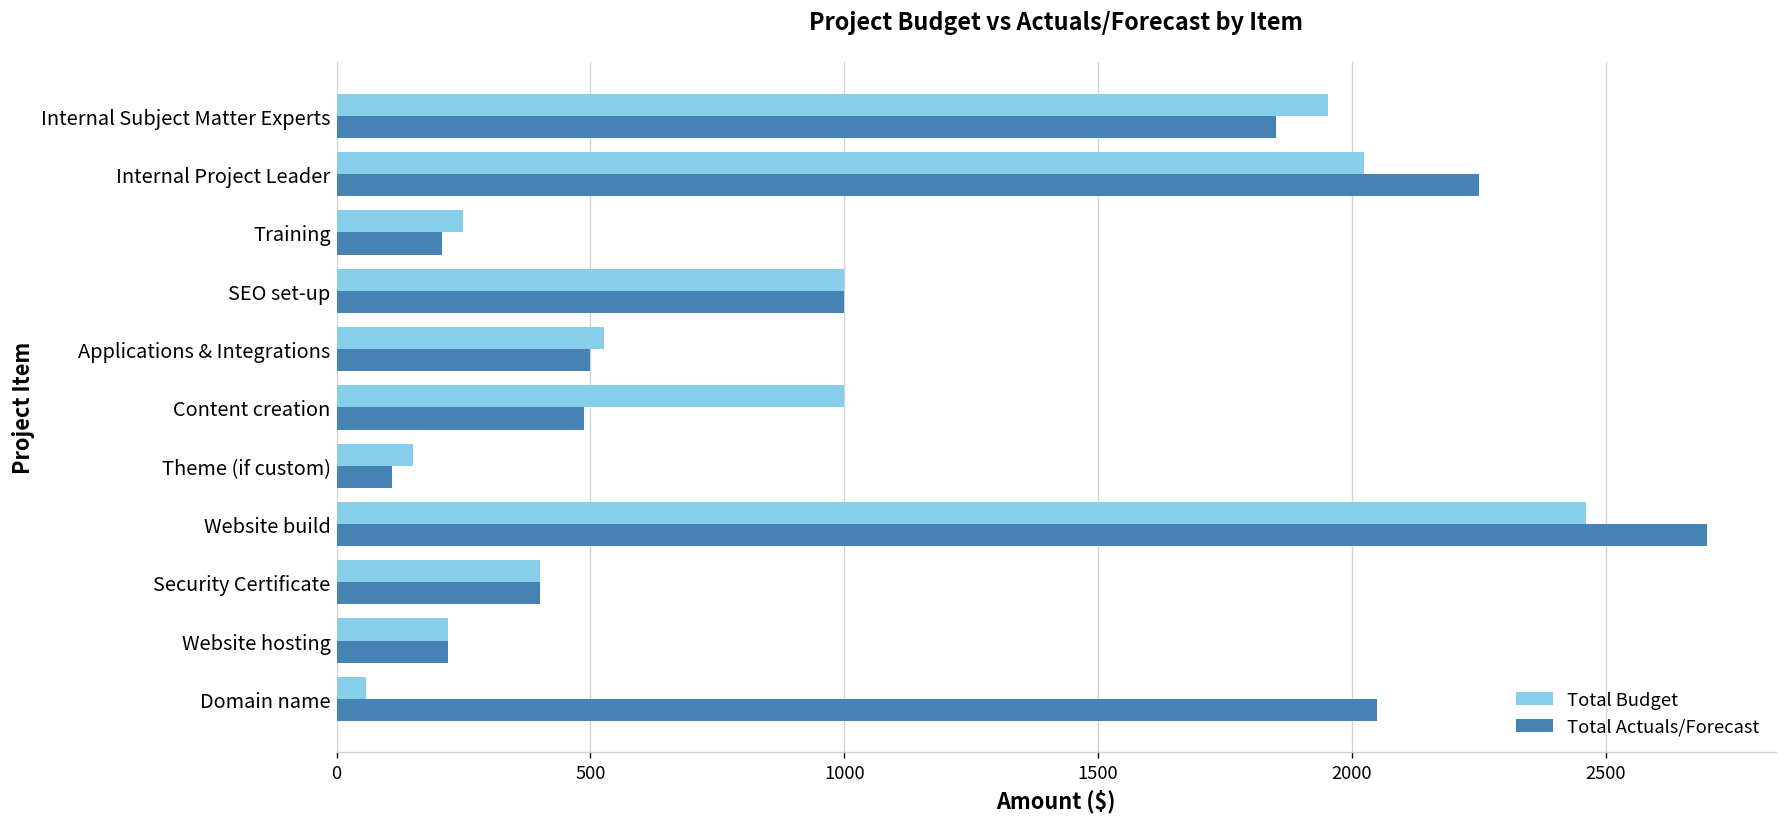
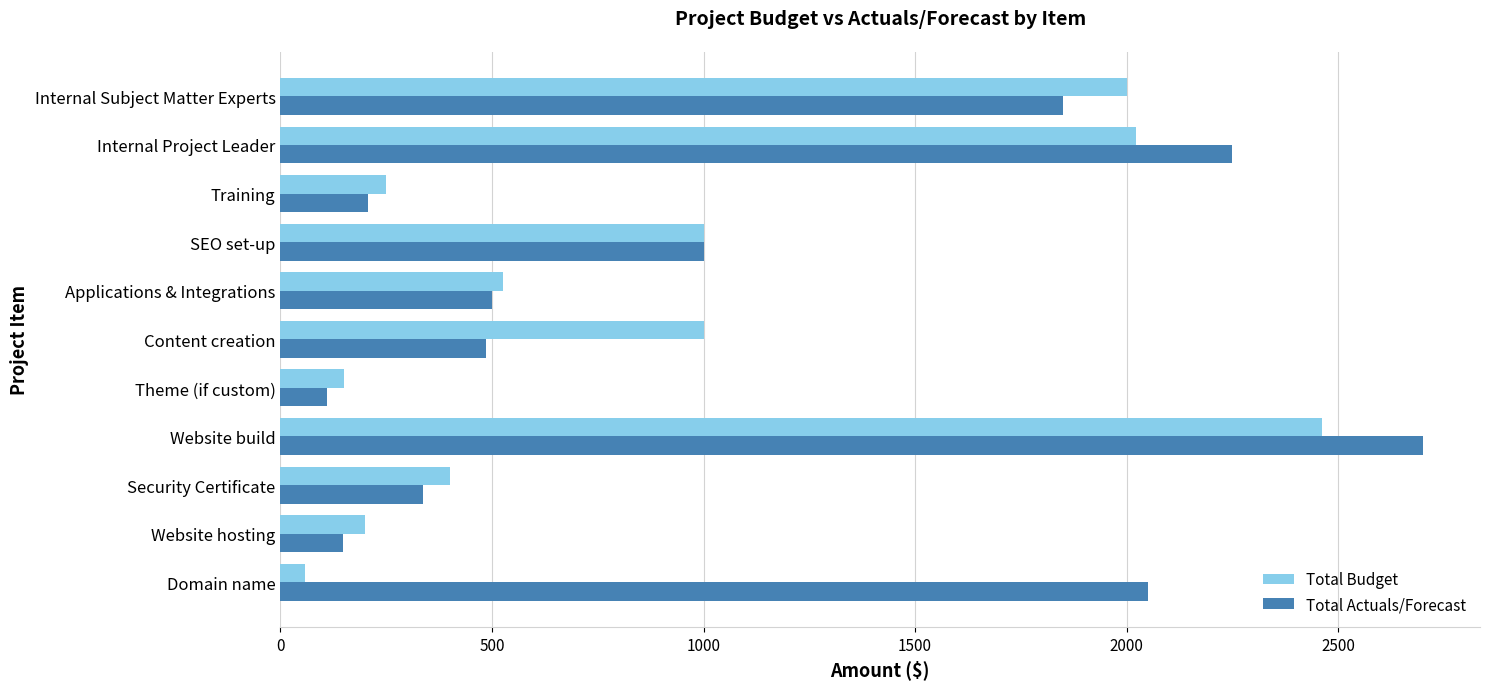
Total Budget, Internal Subject Matter Experts: 1950 -> 2000
Total Actuals/Forecast, Security Certificate: 400 -> 340
Total Budget, Website hosting: 220 -> 200
Total Actuals/Forecast, Website hosting: 220 -> 150
